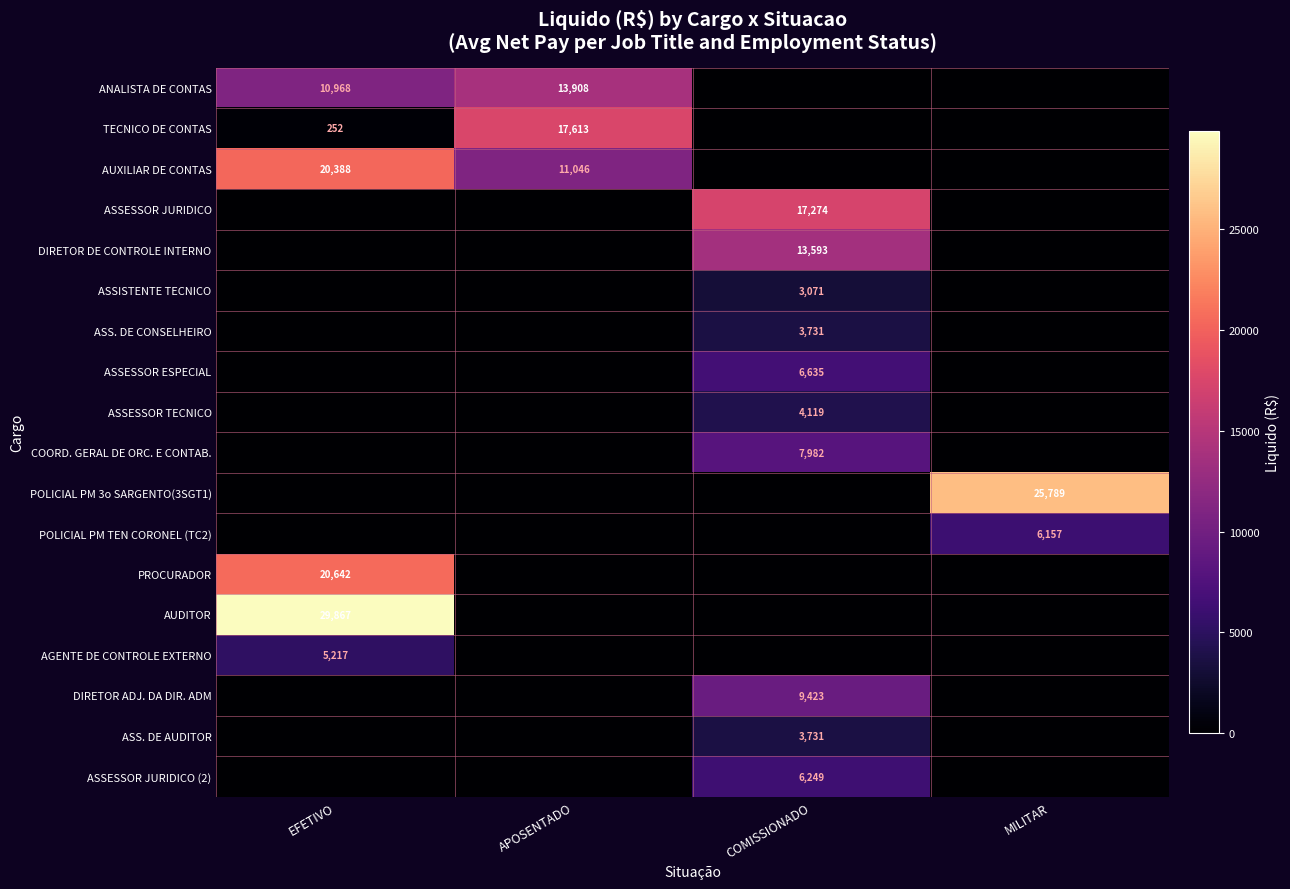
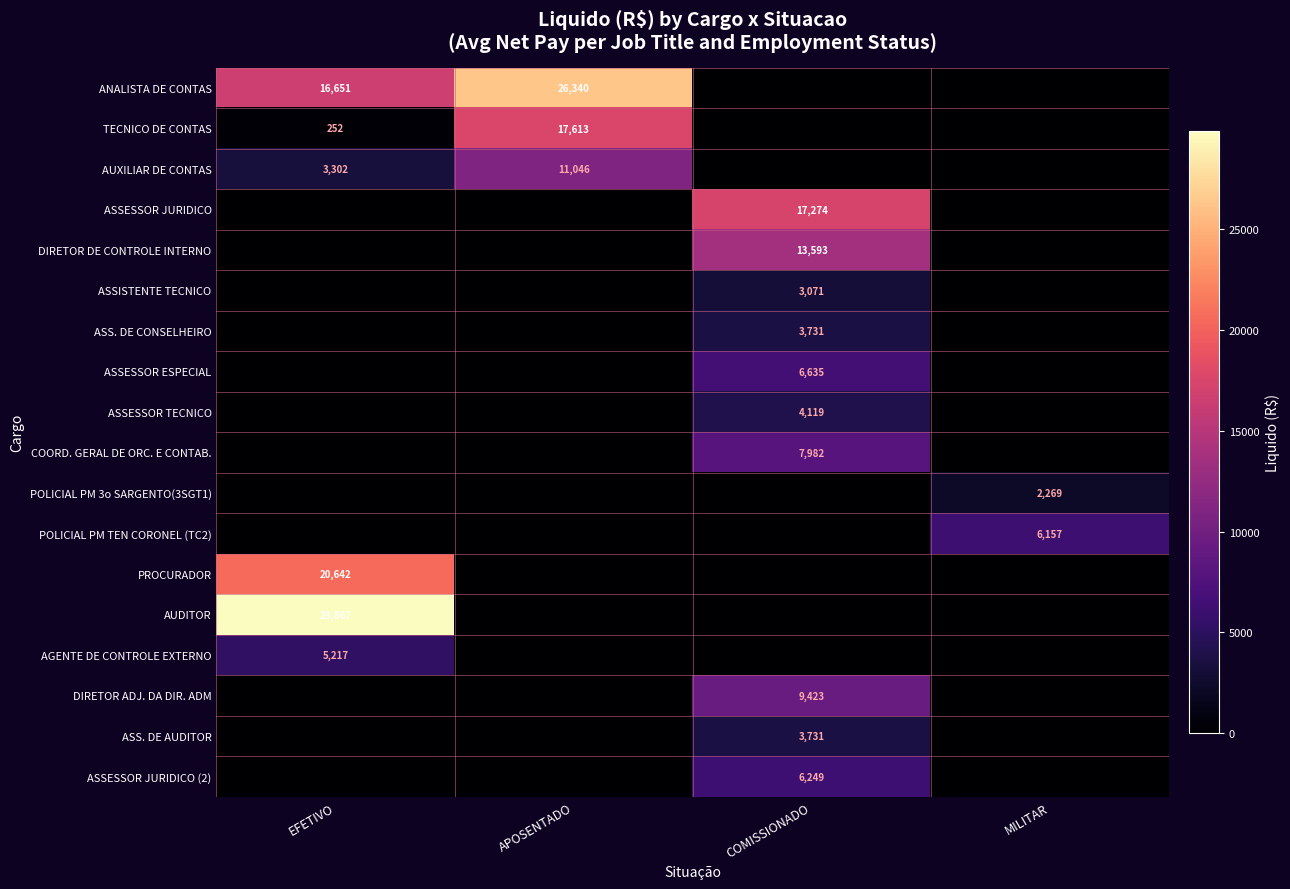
ANALISTA DE CONTAS, EFETIVO: 10,968 -> 16,651
ANALISTA DE CONTAS, APOSENTADO: 13,908 -> 26,340
AUXILIAR DE CONTAS, EFETIVO: 20,388 -> 3,302
POLICIAL PM 3o SARGENTO(3SGT1), MILITAR: 25,789 -> 2,269
